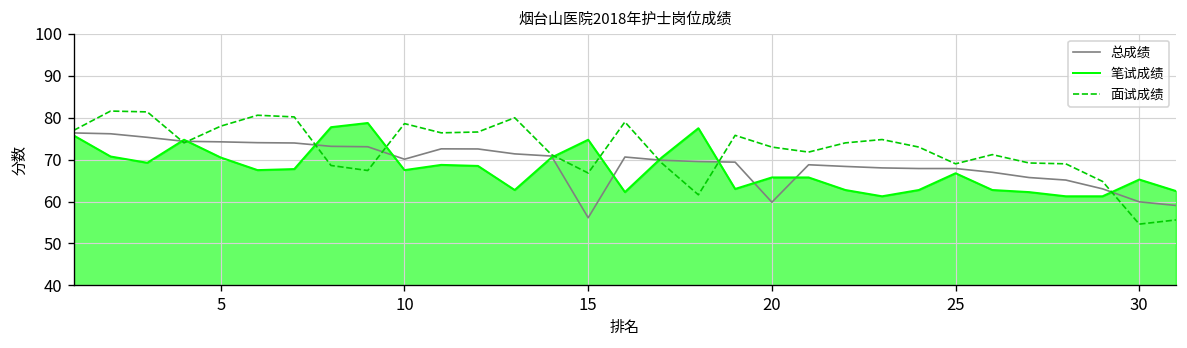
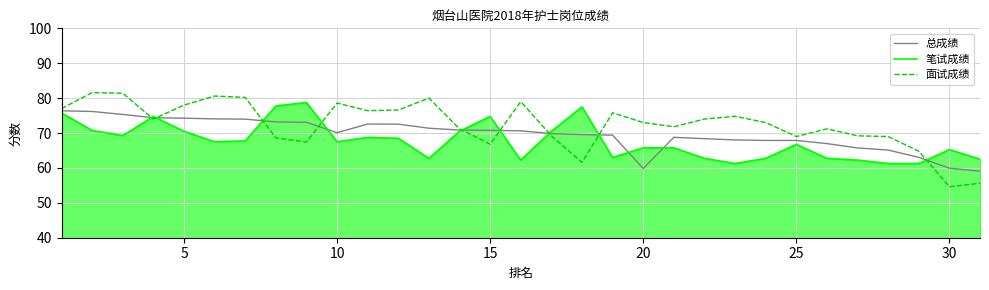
总成绩, 15: 56 -> 71
